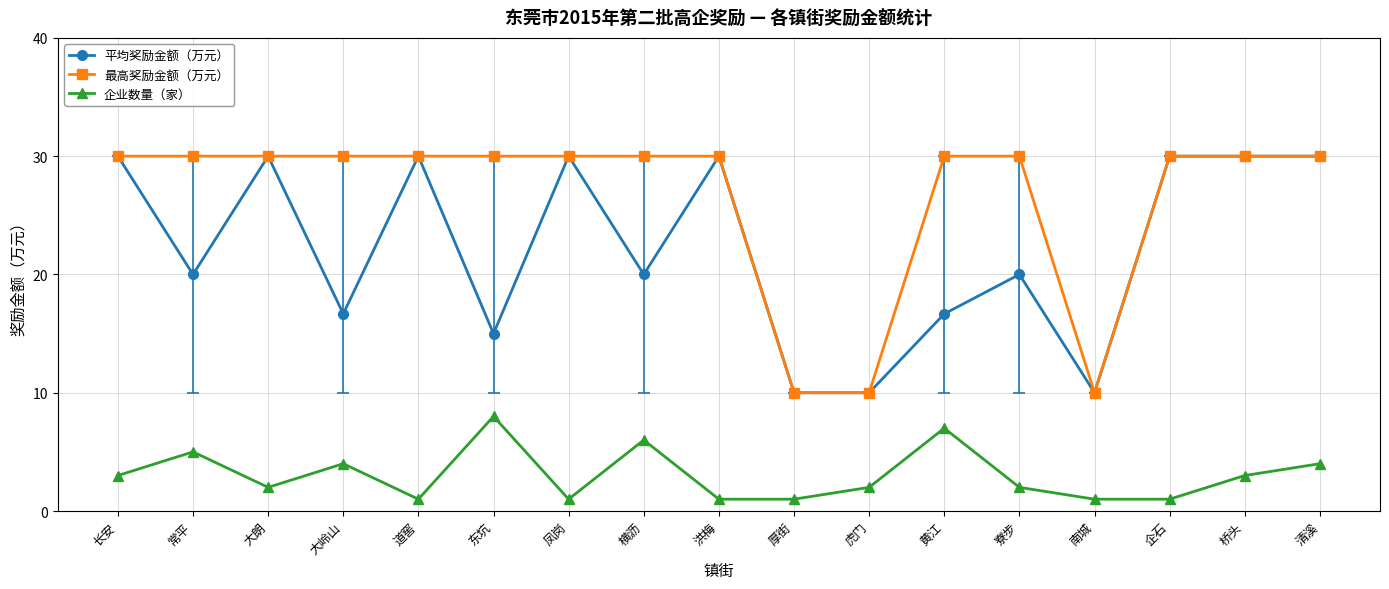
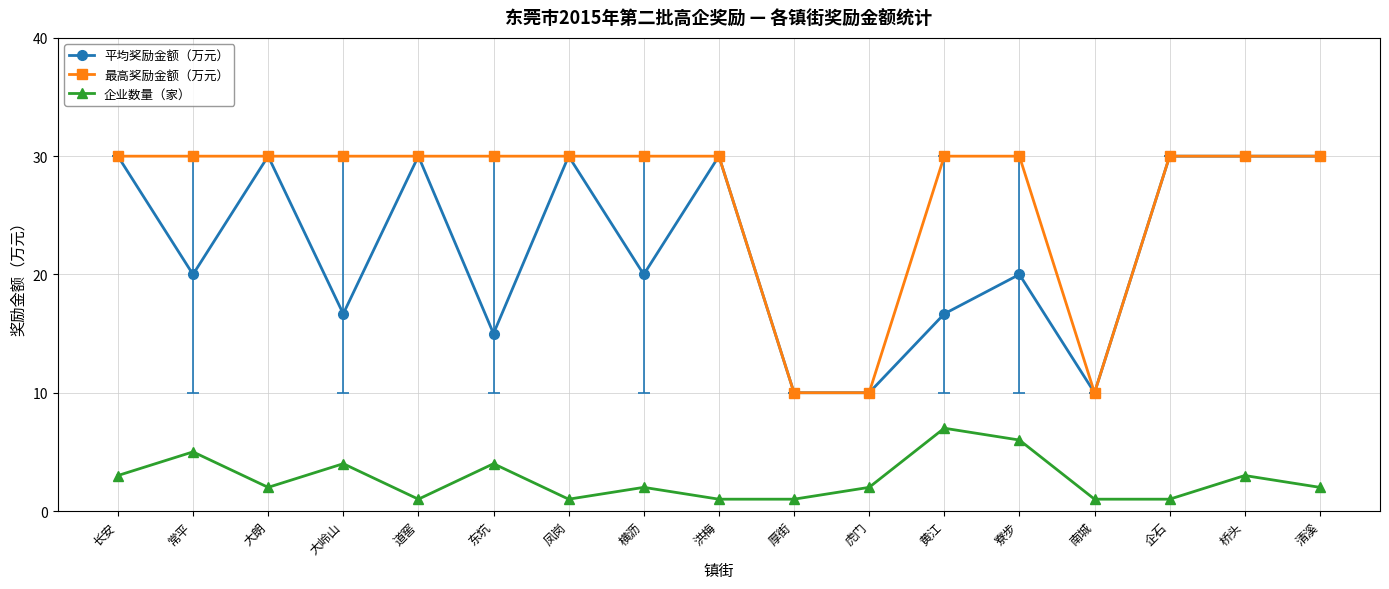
企业数量（家）, 东坑: 8 -> 4
企业数量（家）, 横沥: 6 -> 2
企业数量（家）, 寮步: 2 -> 6
企业数量（家）, 清溪: 4 -> 2
